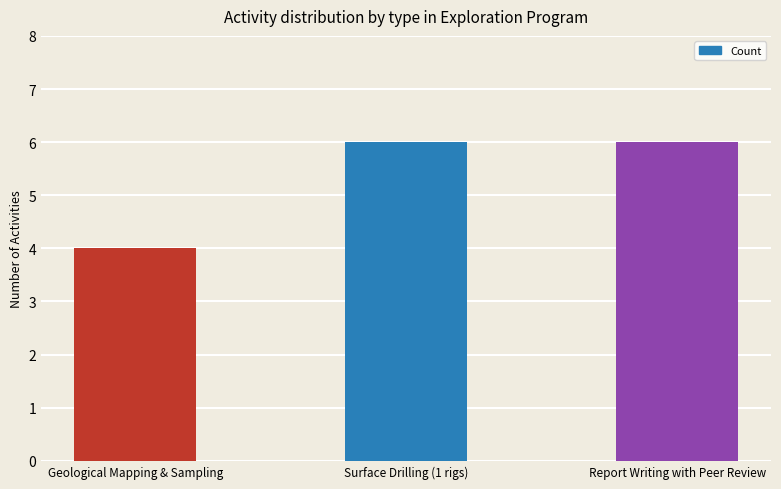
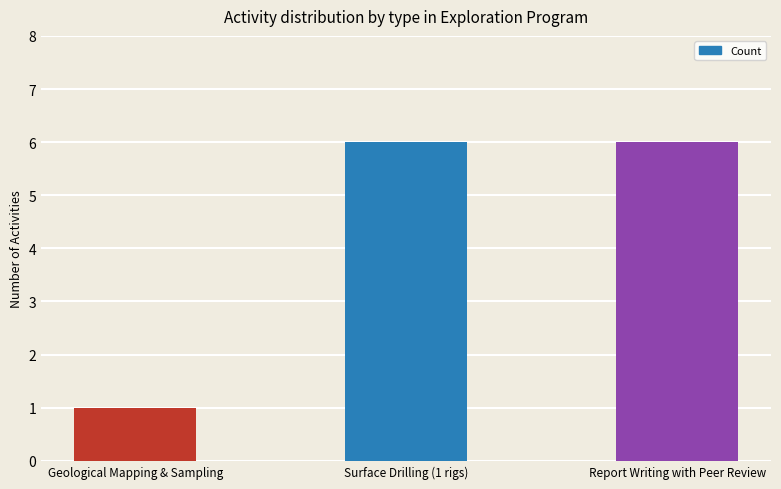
Geological Mapping & Sampling: 4 -> 1
